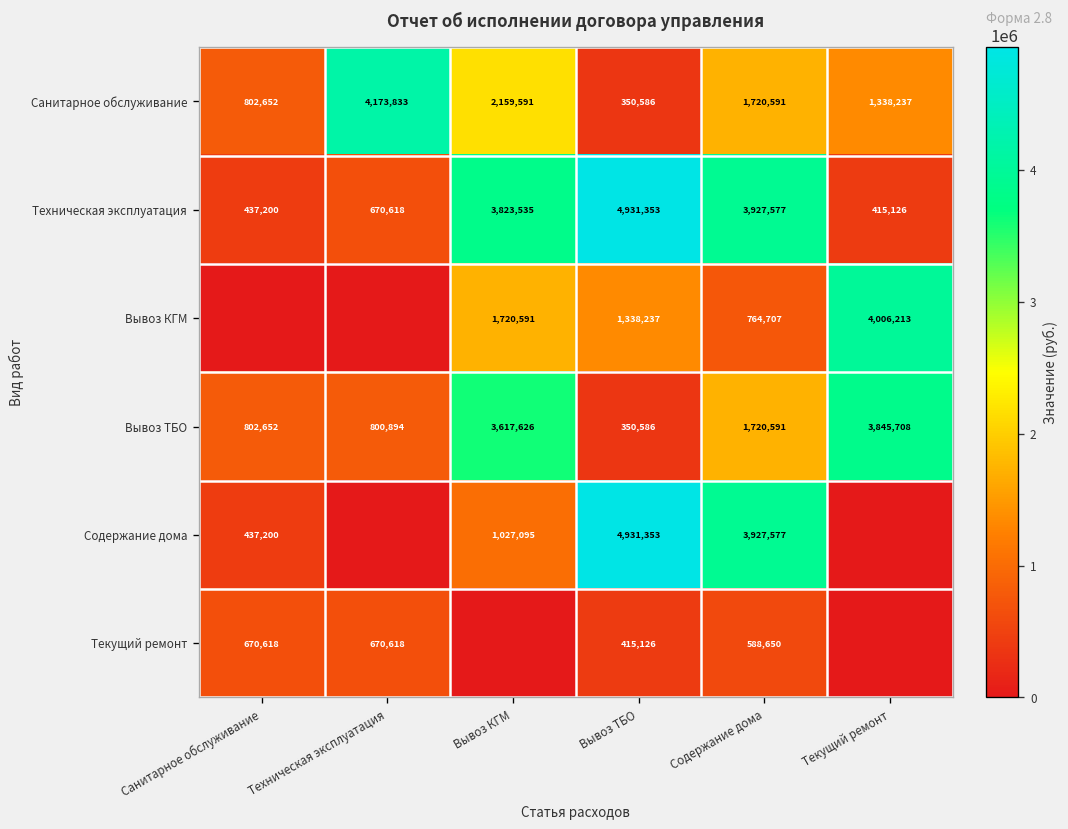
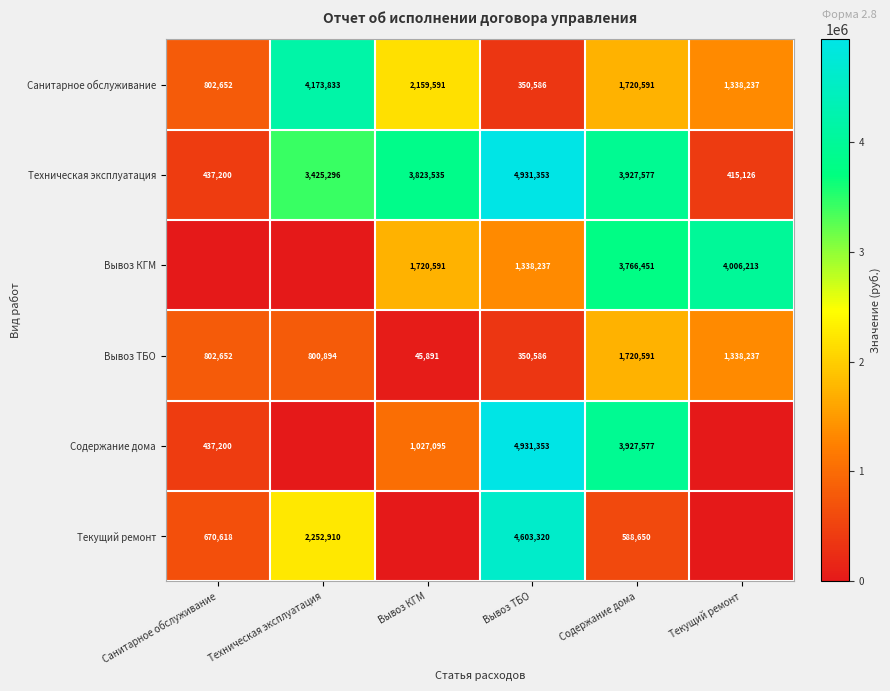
Техническая эксплуатация, Техническая эксплуатация: 670,618 -> 3,425,296
Вывоз КГМ, Содержание дома: 764,707 -> 3,766,451
Вывоз ТБО, Вывоз КГМ: 3,617,626 -> 45,891
Вывоз ТБО, Текущий ремонт: 3,845,708 -> 1,338,237
Текущий ремонт, Техническая эксплуатация: 670,618 -> 2,252,910
Текущий ремонт, Вывоз ТБО: 415,126 -> 4,603,320
